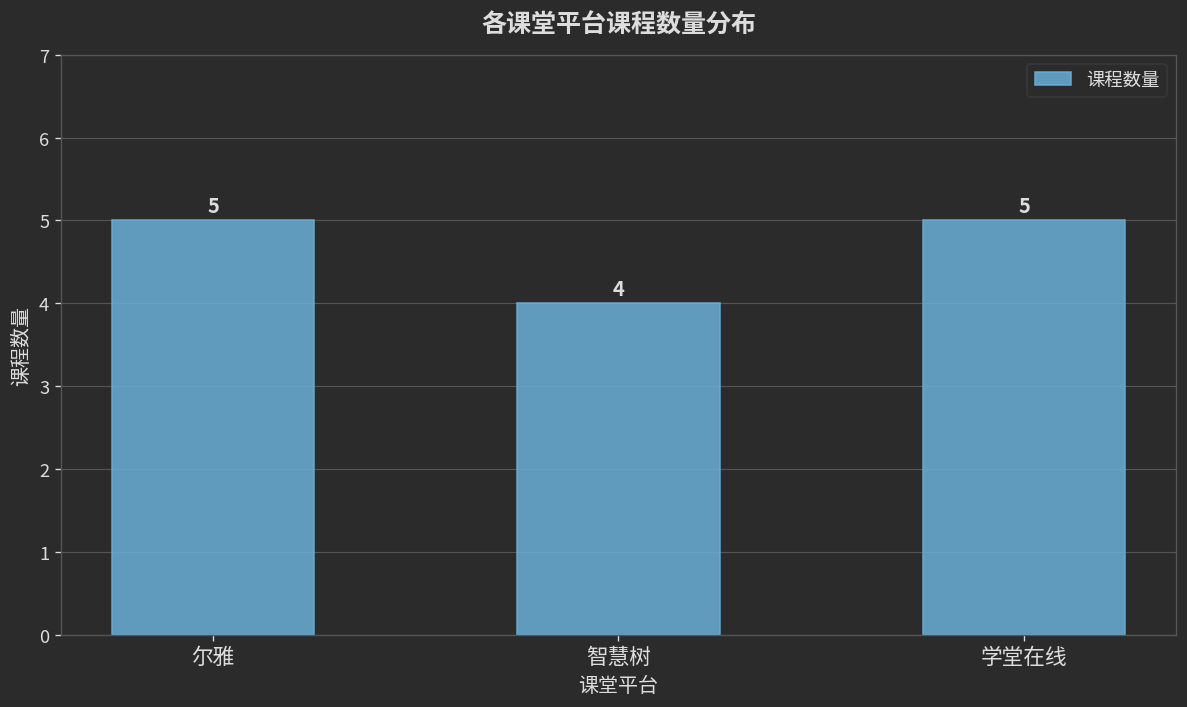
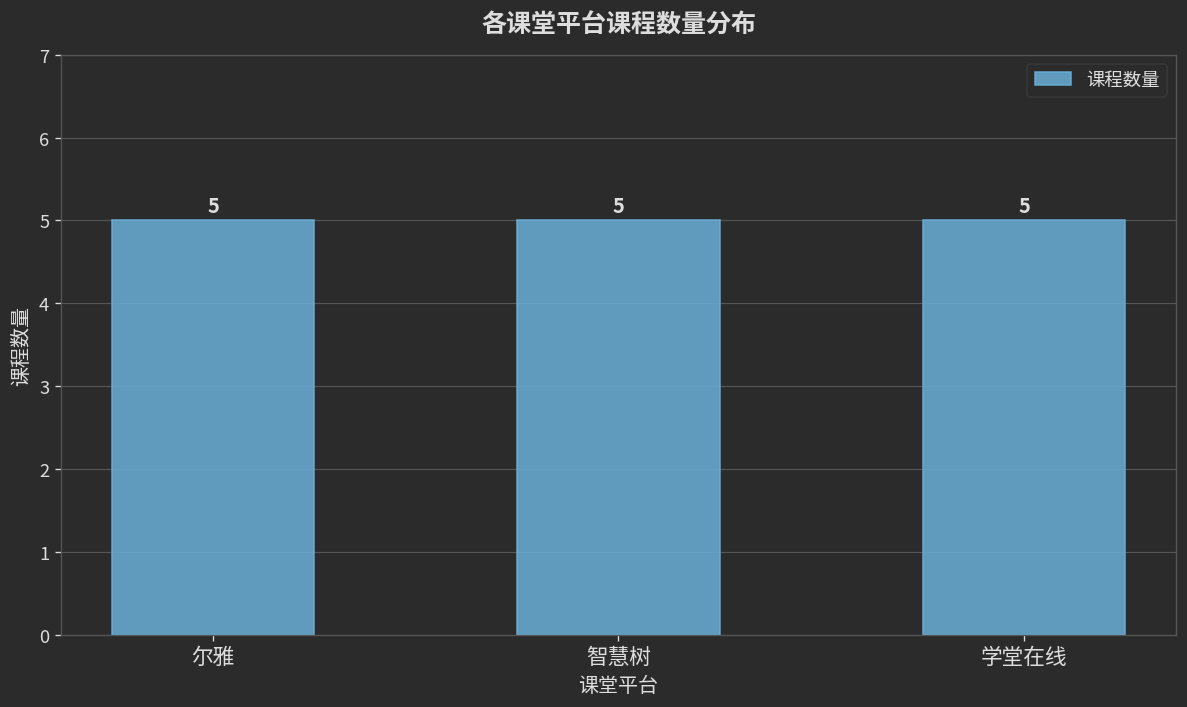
智慧树: 4 -> 5
